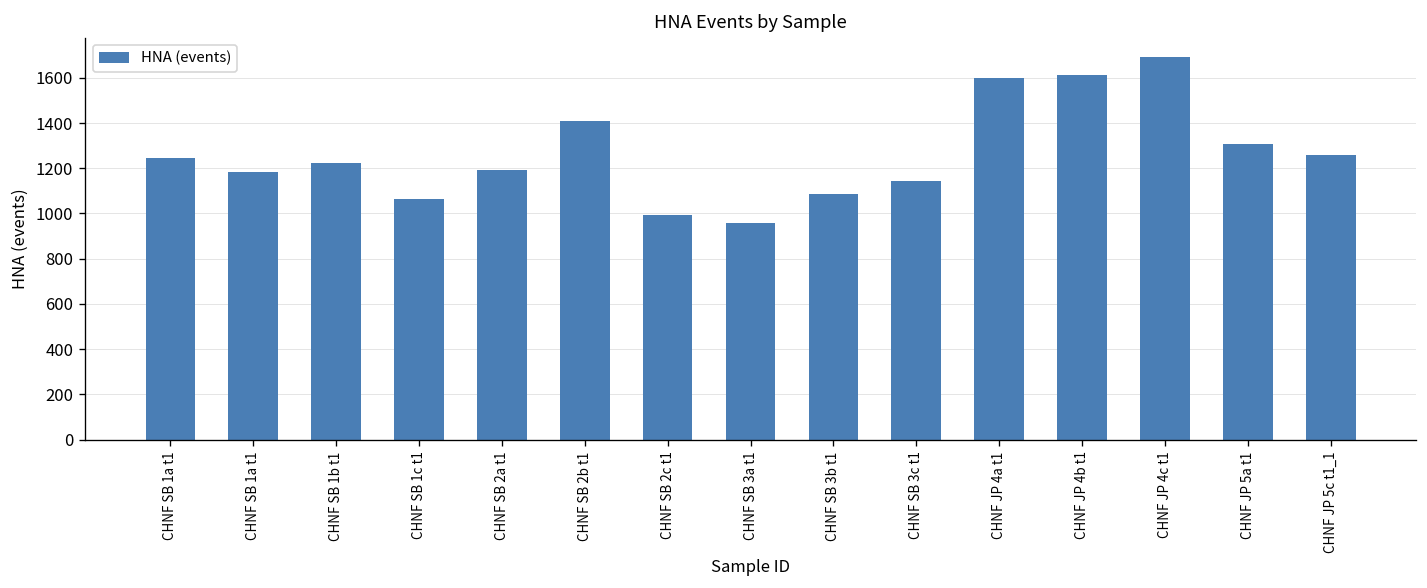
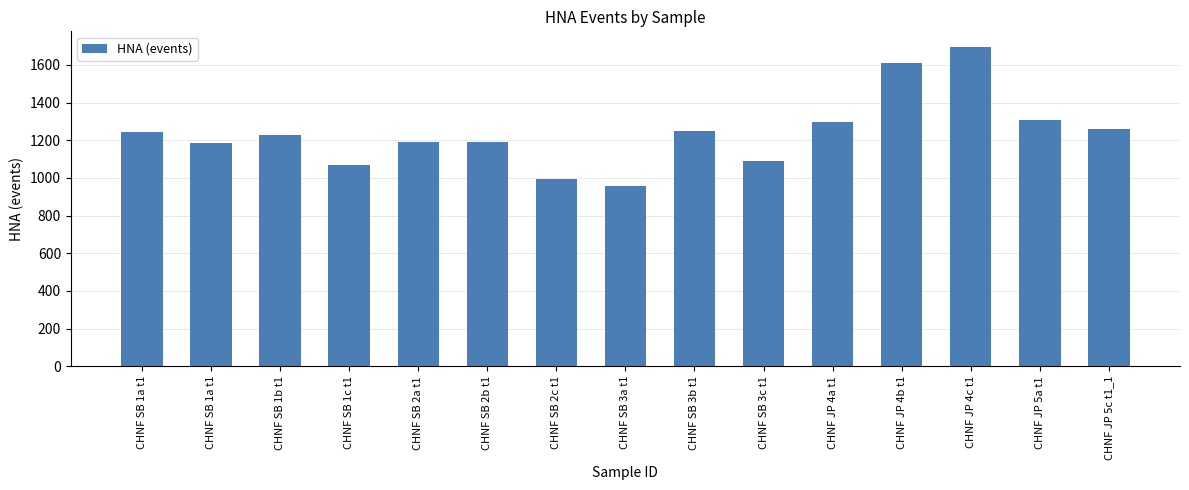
CHNF SB 2b t1: 1410 -> 1190
CHNF SB 3b t1: 1090 -> 1250
CHNF SB 3c t1: 1140 -> 1090
CHNF JP 4a t1: 1600 -> 1300
